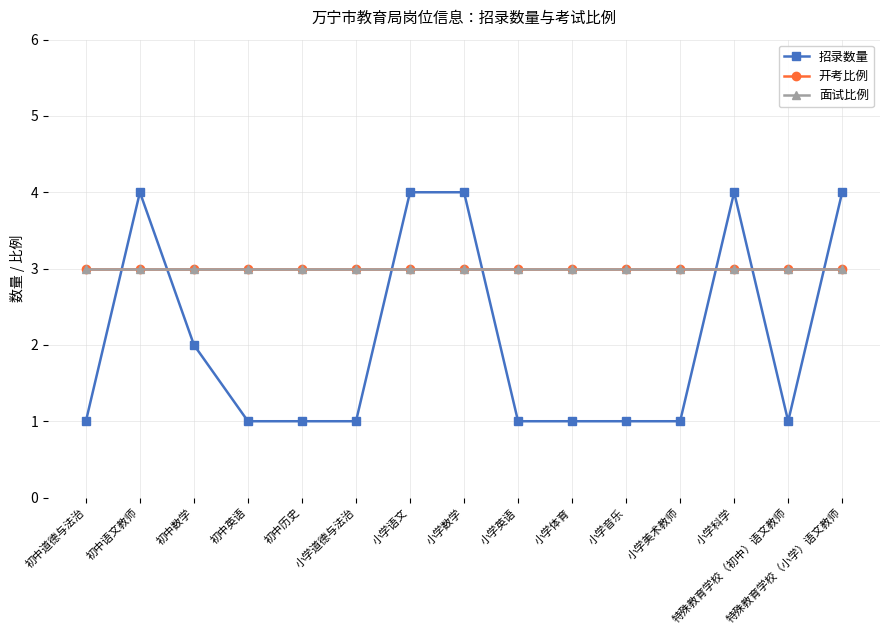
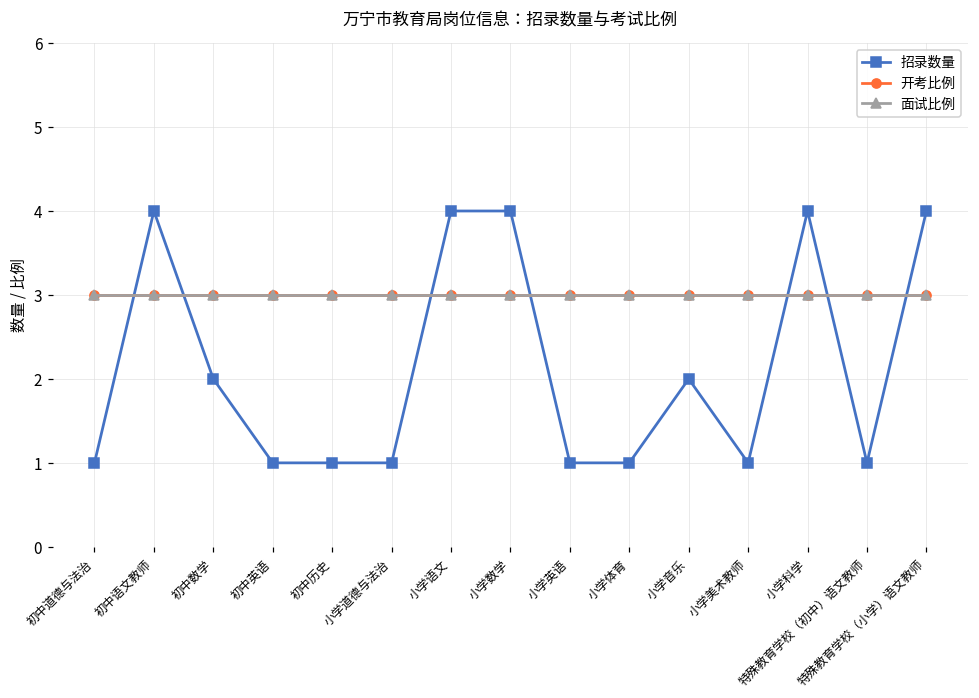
招录数量, 小学音乐: 1 -> 2
